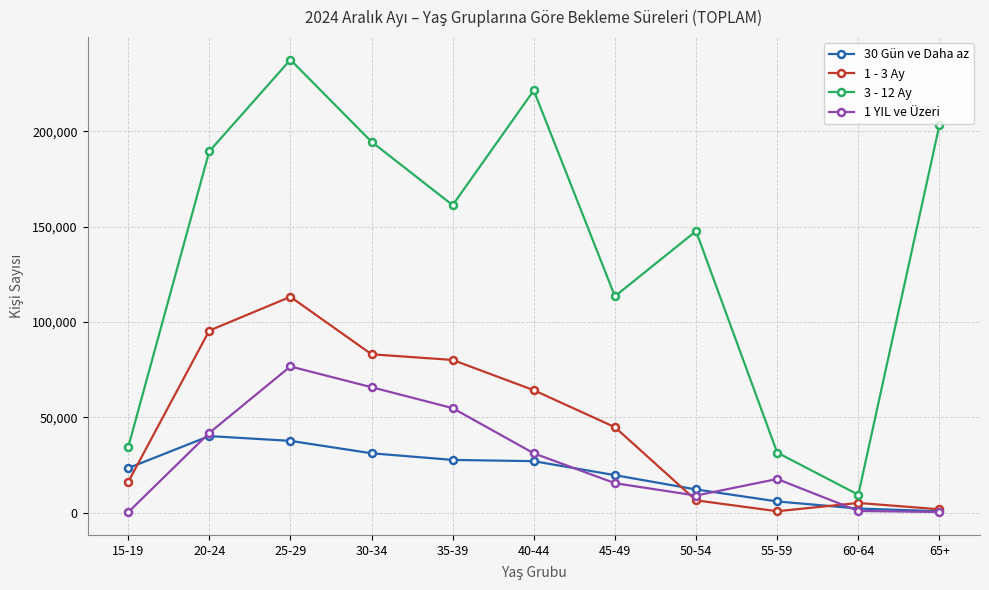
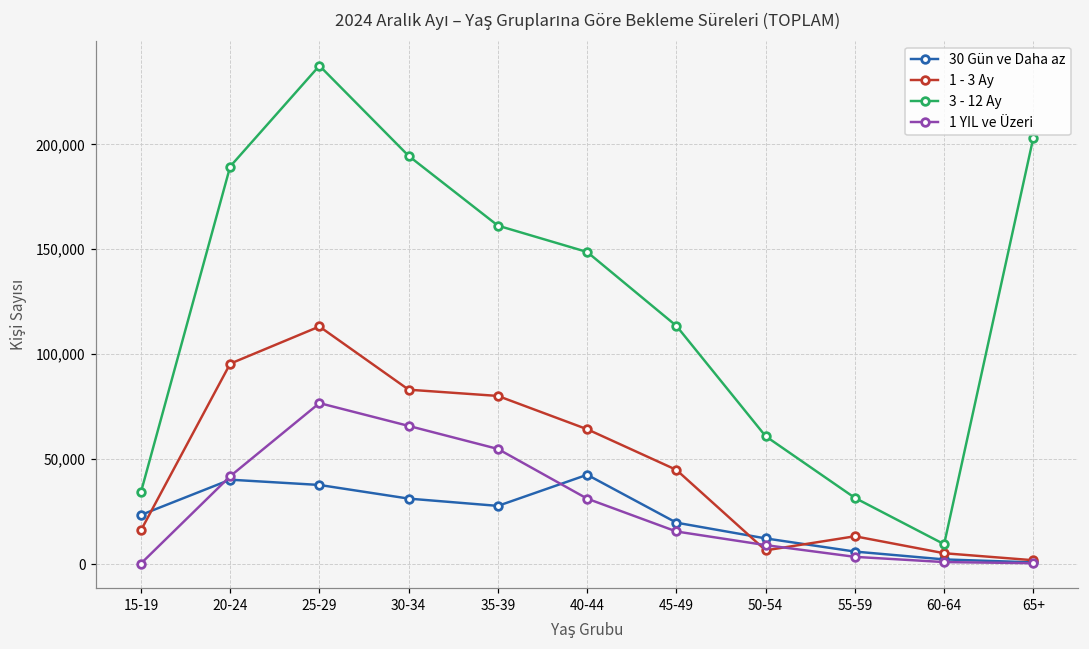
30 Gün ve Daha az, 40-44: 27,000 -> 43,000
3 - 12 Ay, 40-44: 221,000 -> 149,000
3 - 12 Ay, 50-54: 148,000 -> 61,000
1 - 3 Ay, 55-59: 1,000 -> 13,000
1 YIL ve Üzeri, 55-59: 18,000 -> 3,000
